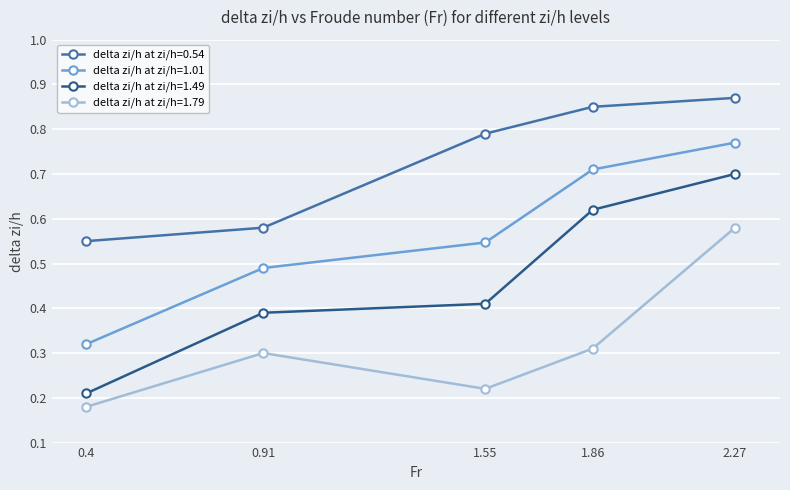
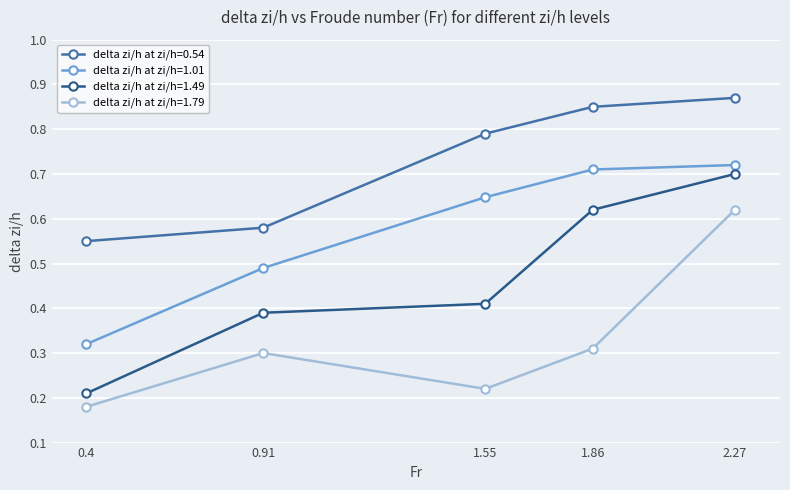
delta zi/h at zi/h=1.01, 1.55: 0.55 -> 0.65
delta zi/h at zi/h=1.01, 2.27: 0.77 -> 0.72
delta zi/h at zi/h=1.79, 2.27: 0.58 -> 0.62
